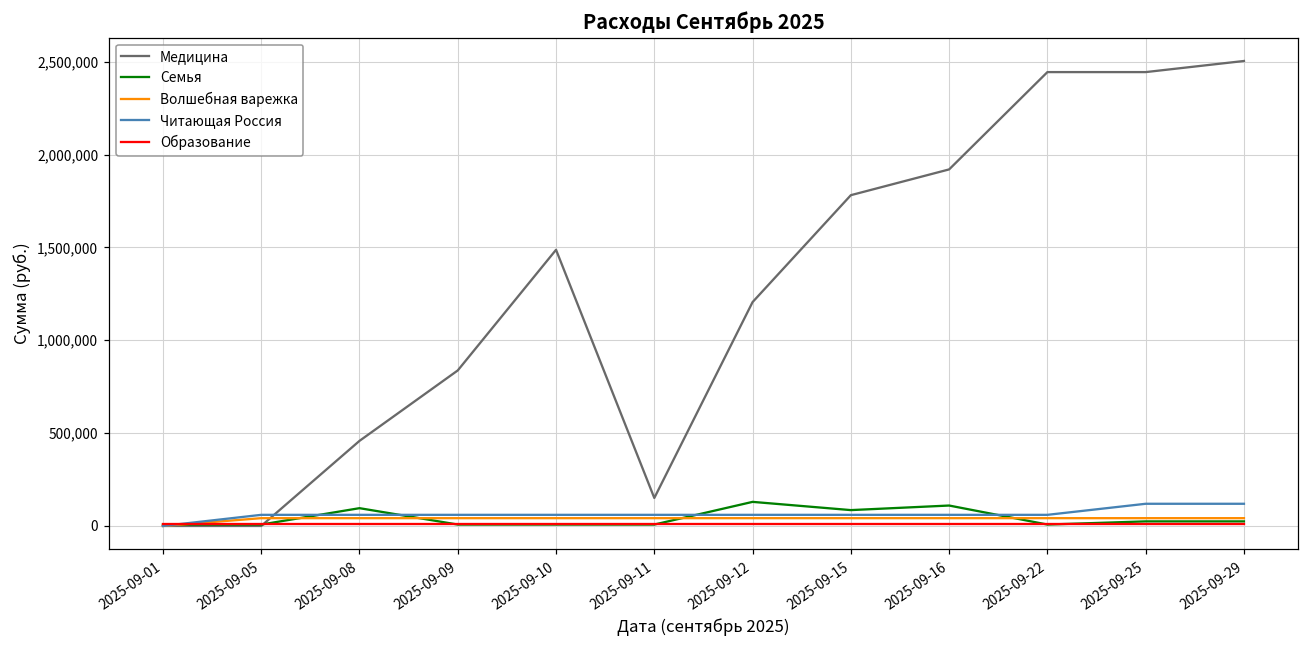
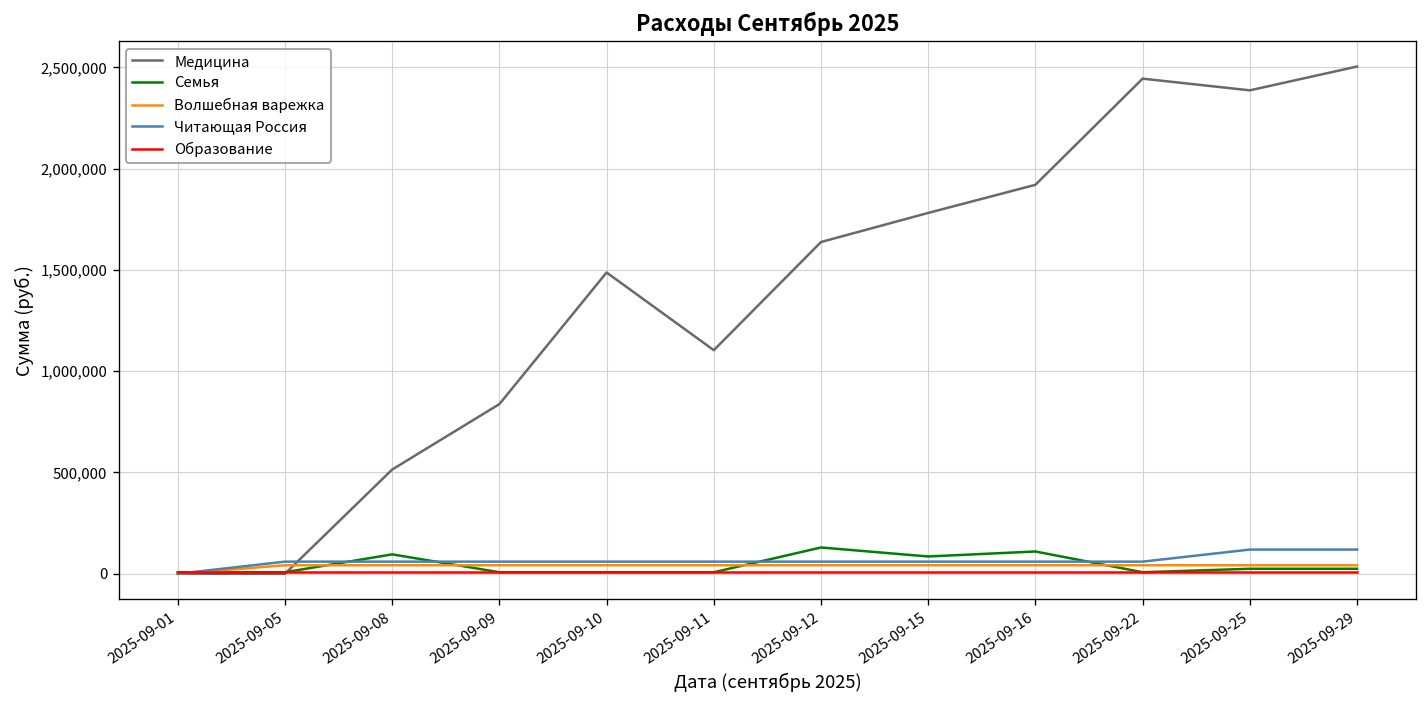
Медицина, 2025-09-08: 460,000 -> 510,000
Медицина, 2025-09-11: 150,000 -> 1,100,000
Медицина, 2025-09-12: 1,210,000 -> 1,640,000
Медицина, 2025-09-25: 2,440,000 -> 2,390,000
